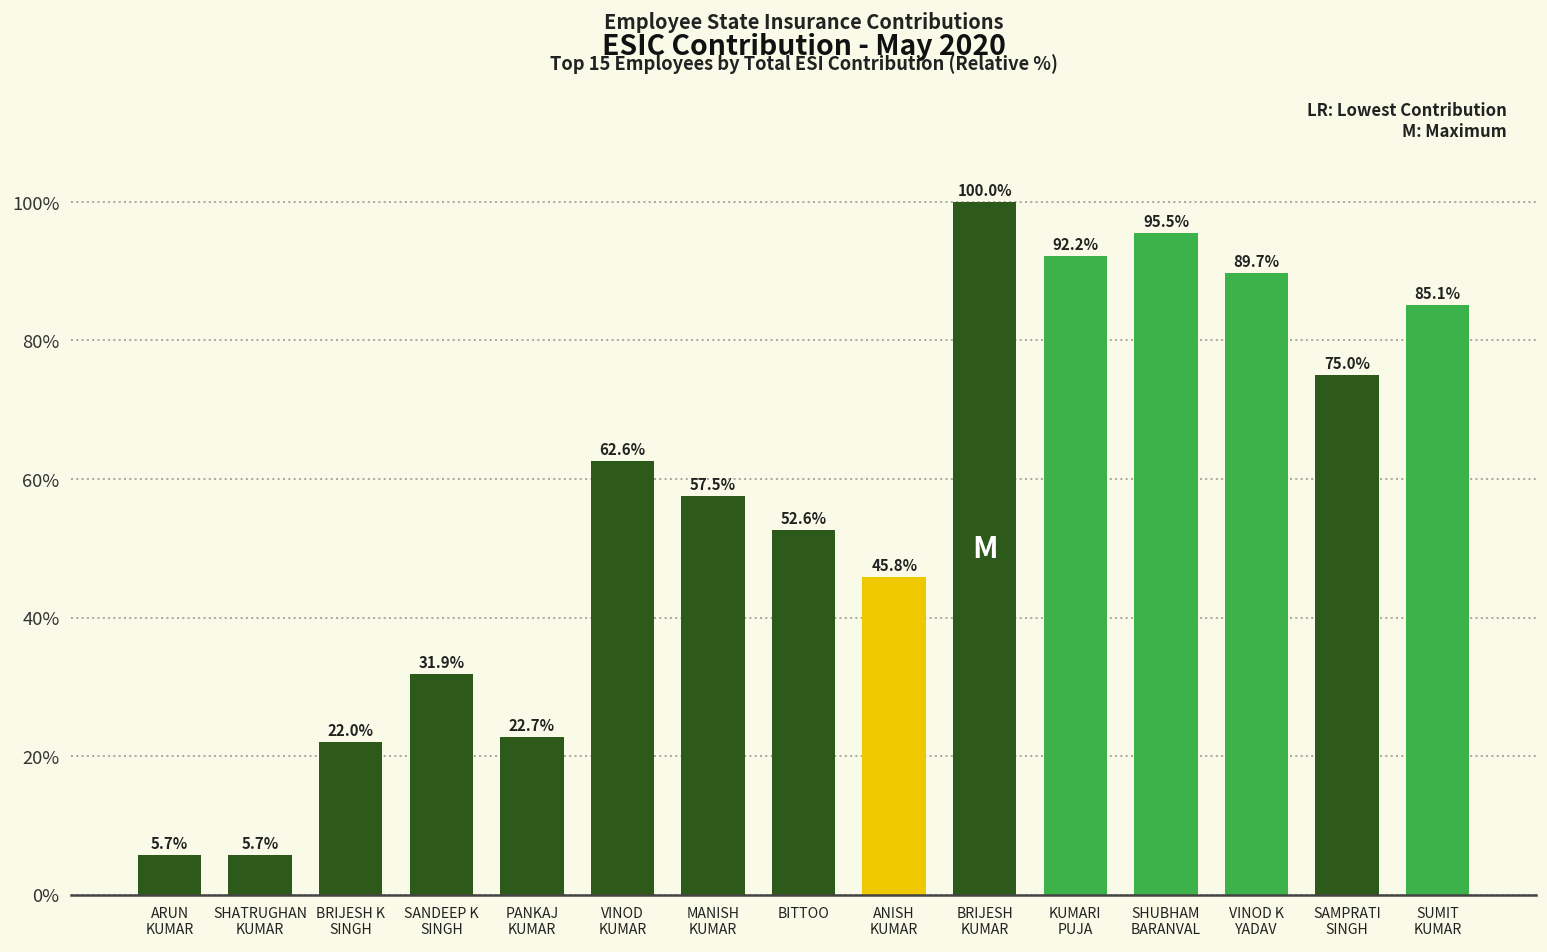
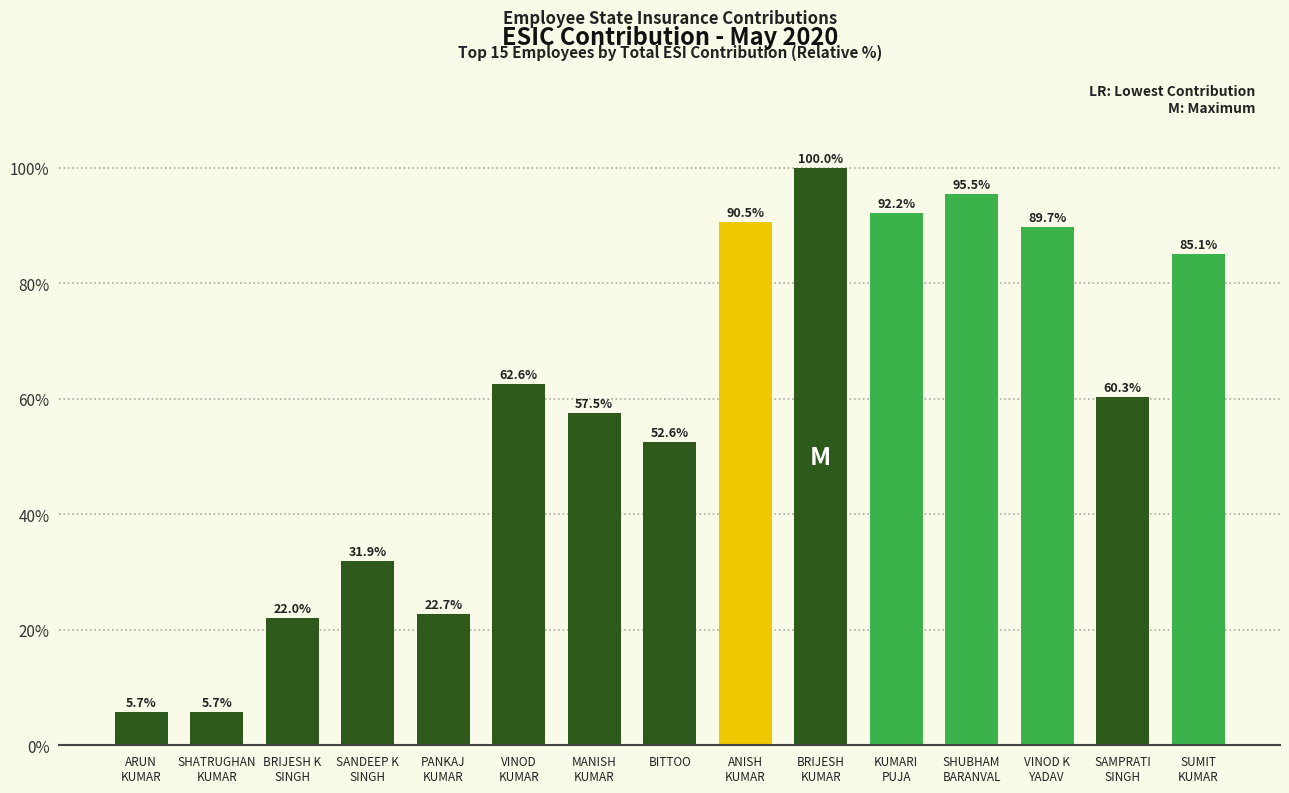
ANISH KUMAR: 45.8% -> 90.5%
SAMPRATI SINGH: 75.0% -> 60.3%
